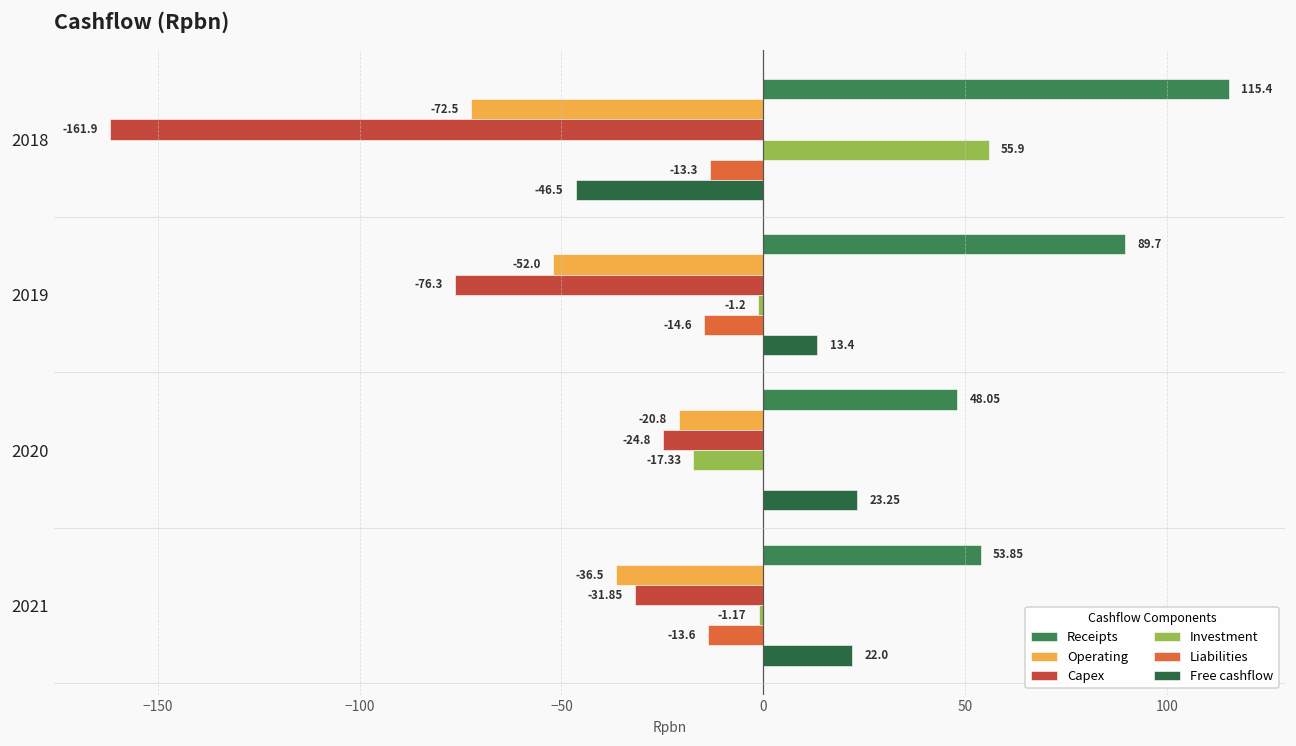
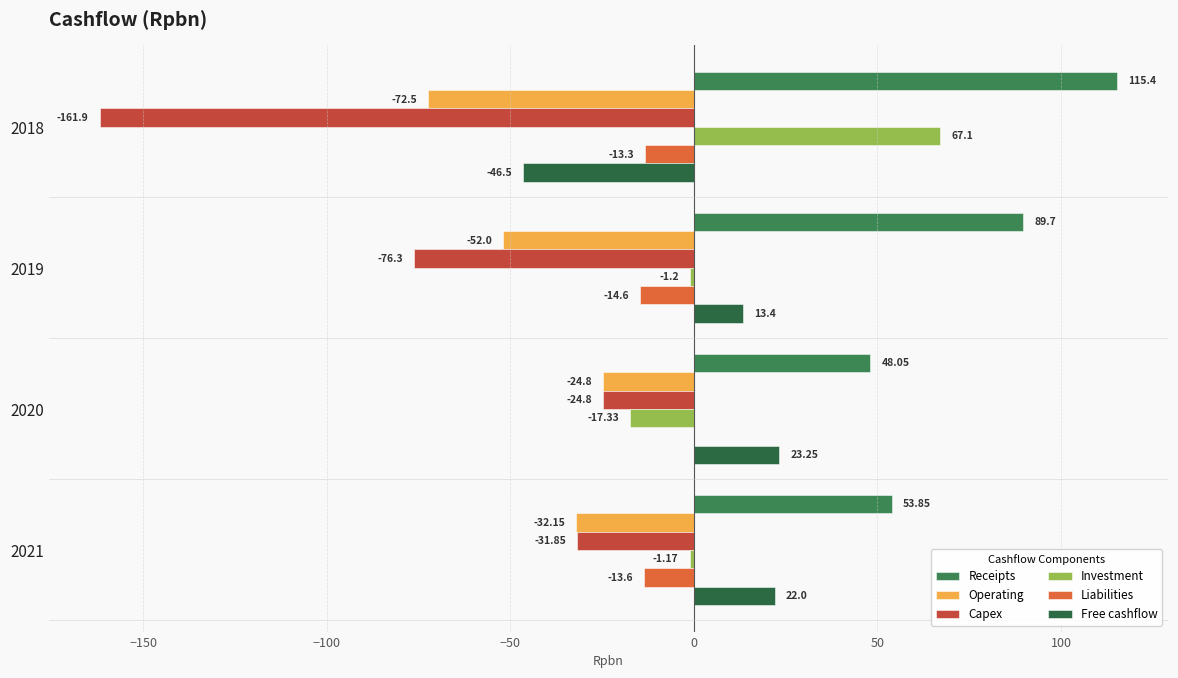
Investment, 2018: 55.9 -> 67.1
Operating, 2020: -20.8 -> -24.8
Operating, 2021: -36.5 -> -32.15
